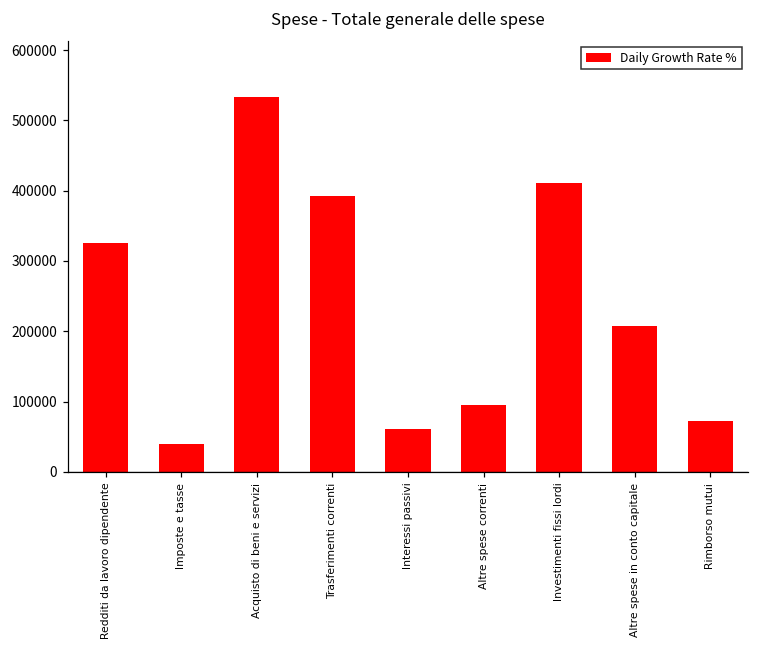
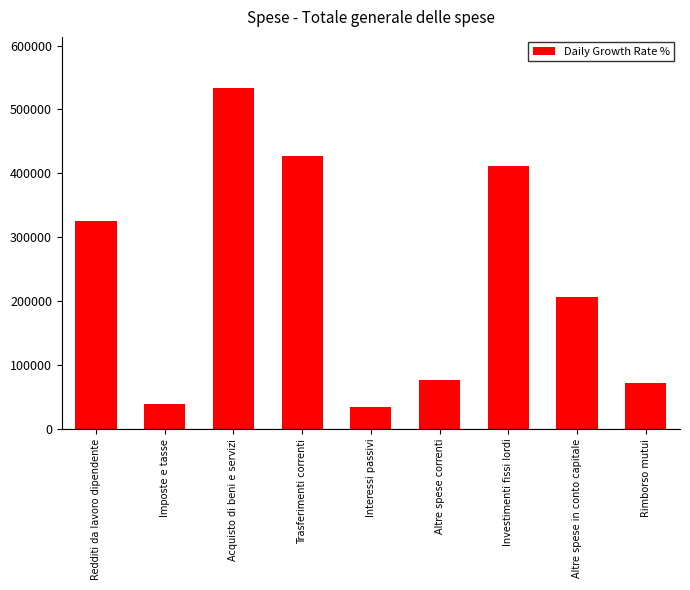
Trasferimenti correnti: 390000 -> 430000
Interessi passivi: 60000 -> 30000
Altre spese correnti: 100000 -> 80000
